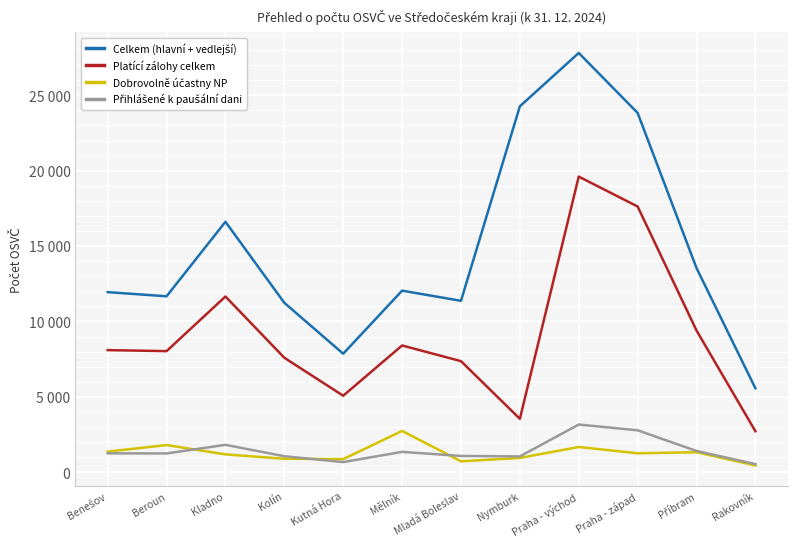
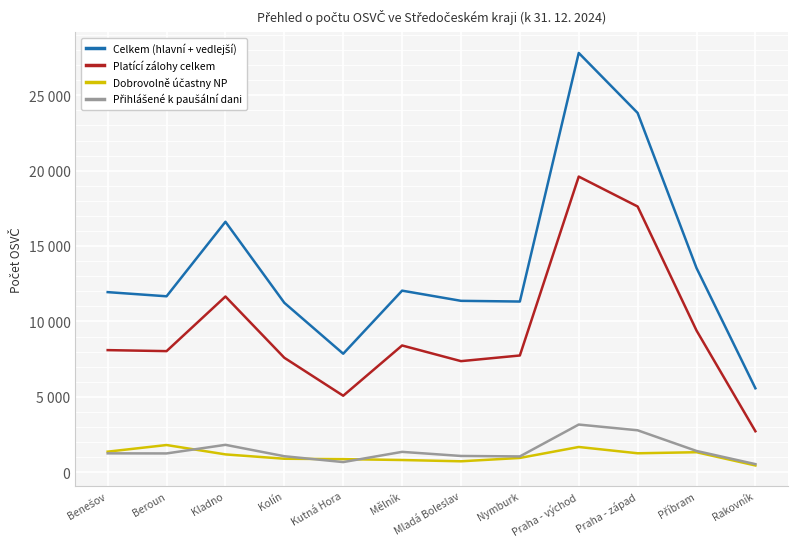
Dobrovolně účastny NP, Mělník: 2700 -> 800
Celkem (hlavní + vedlejší), Nymburk: 24300 -> 11300
Platící zálohy celkem, Nymburk: 3500 -> 7700
